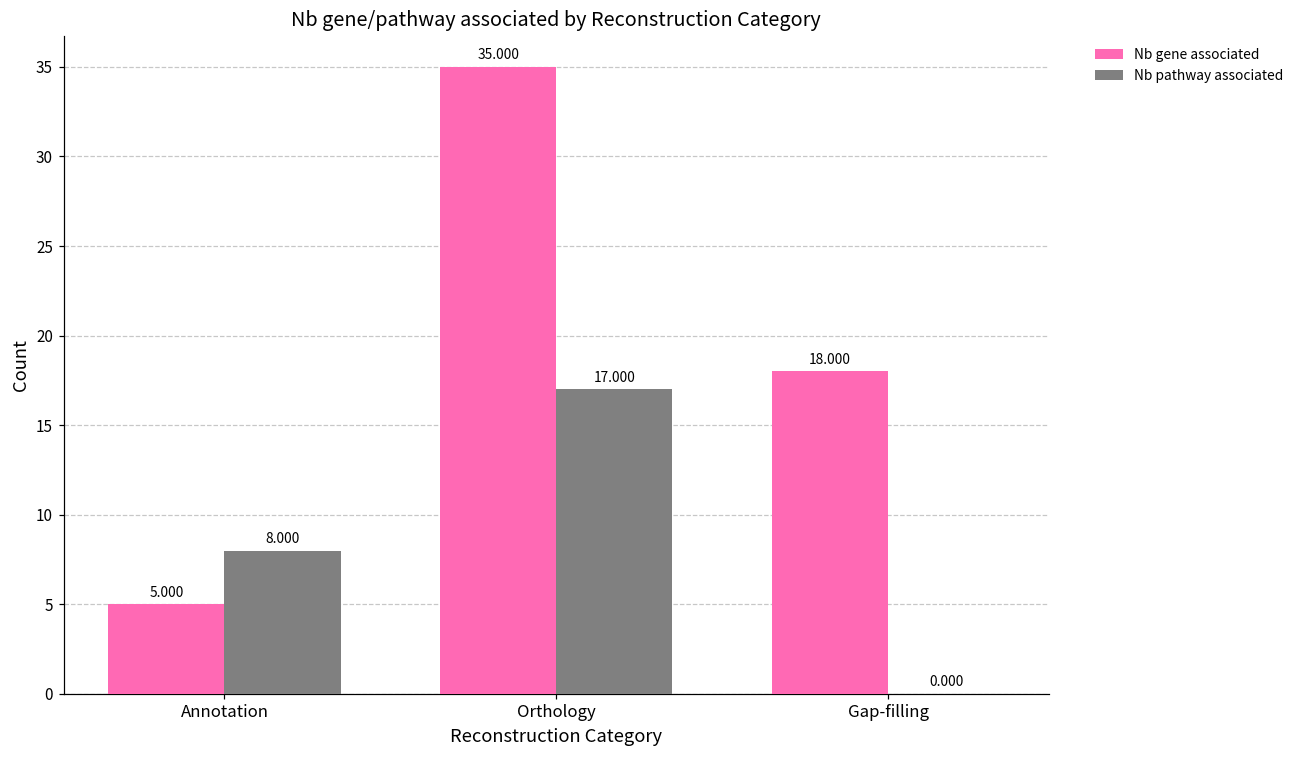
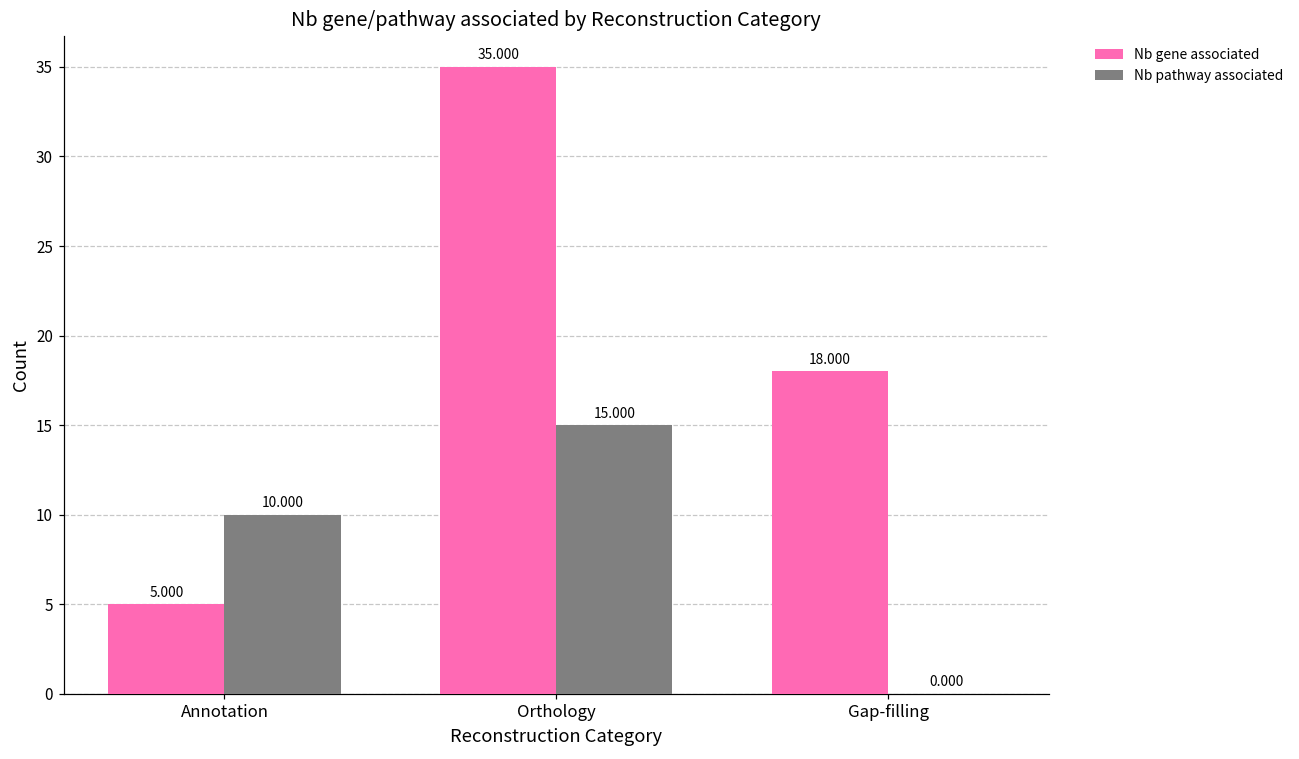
Nb pathway associated, Annotation: 8.000 -> 10.000
Nb pathway associated, Orthology: 17.000 -> 15.000
